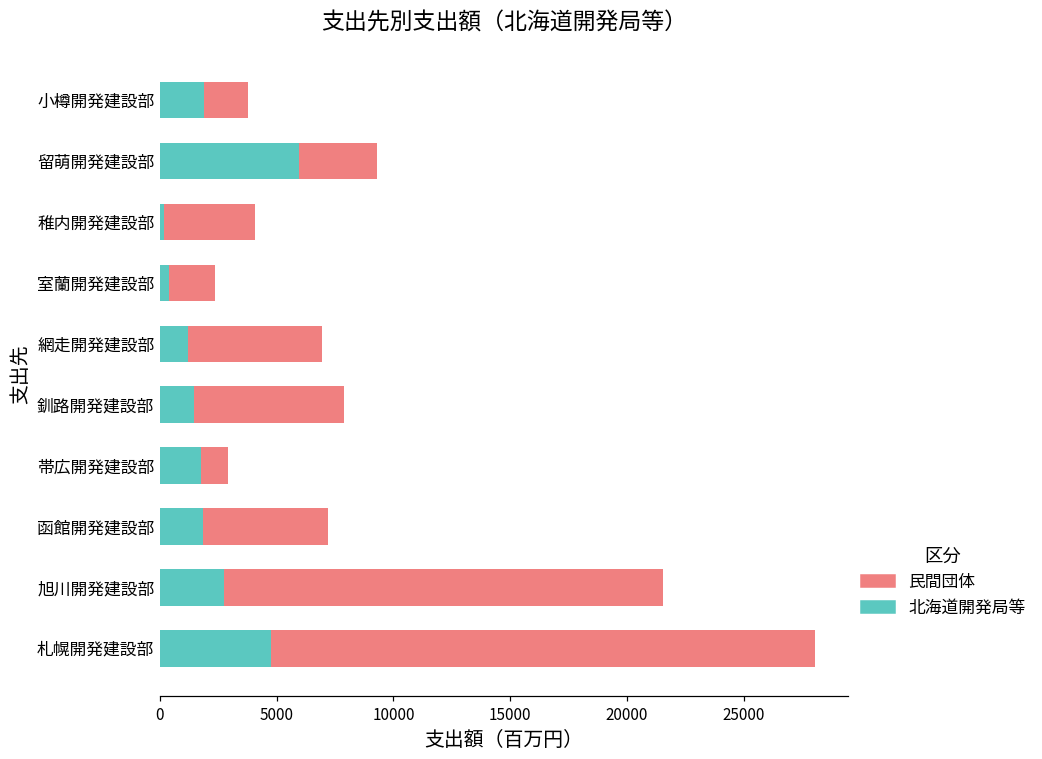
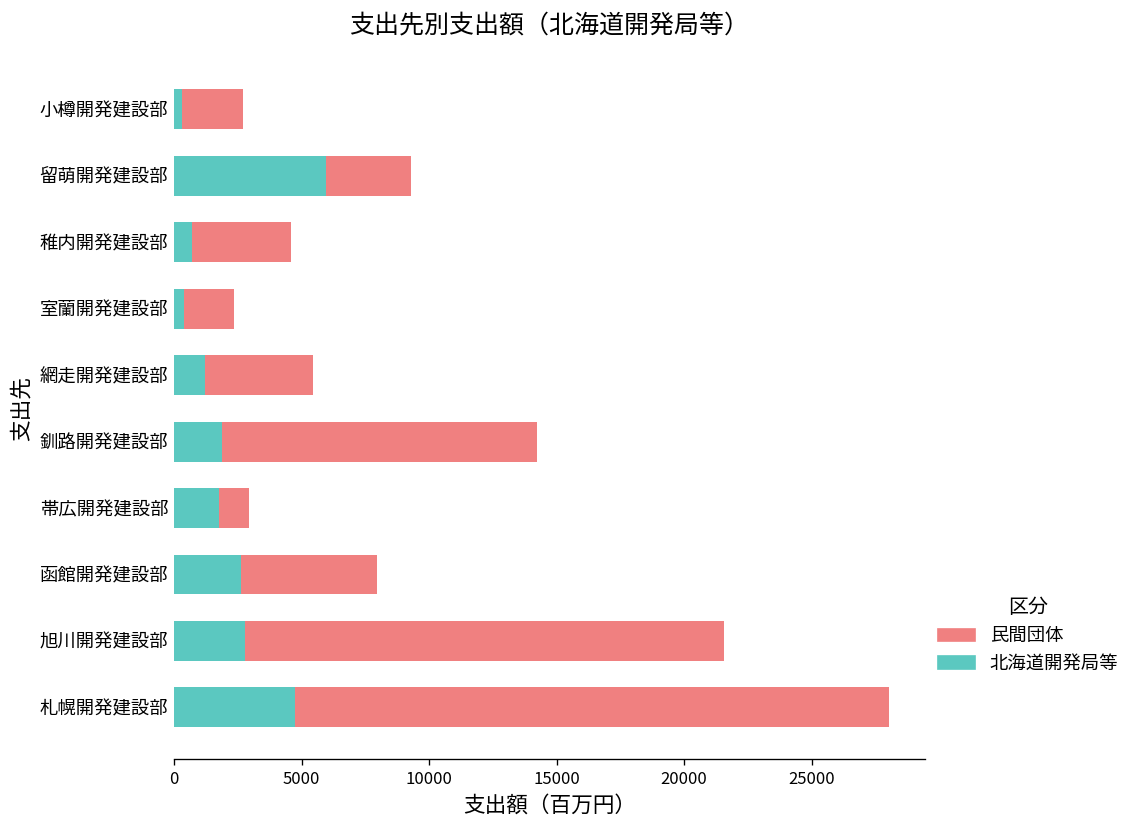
北海道開発局等, 小樽開発建設部: 1900 -> 300
民間団体, 小樽開発建設部: 1900 -> 2400
北海道開発局等, 稚内開発建設部: 200 -> 700
民間団体, 網走開発建設部: 5700 -> 4300
北海道開発局等, 釧路開発建設部: 1500 -> 1900
民間団体, 釧路開発建設部: 6400 -> 12400
北海道開発局等, 函館開発建設部: 1900 -> 2600
